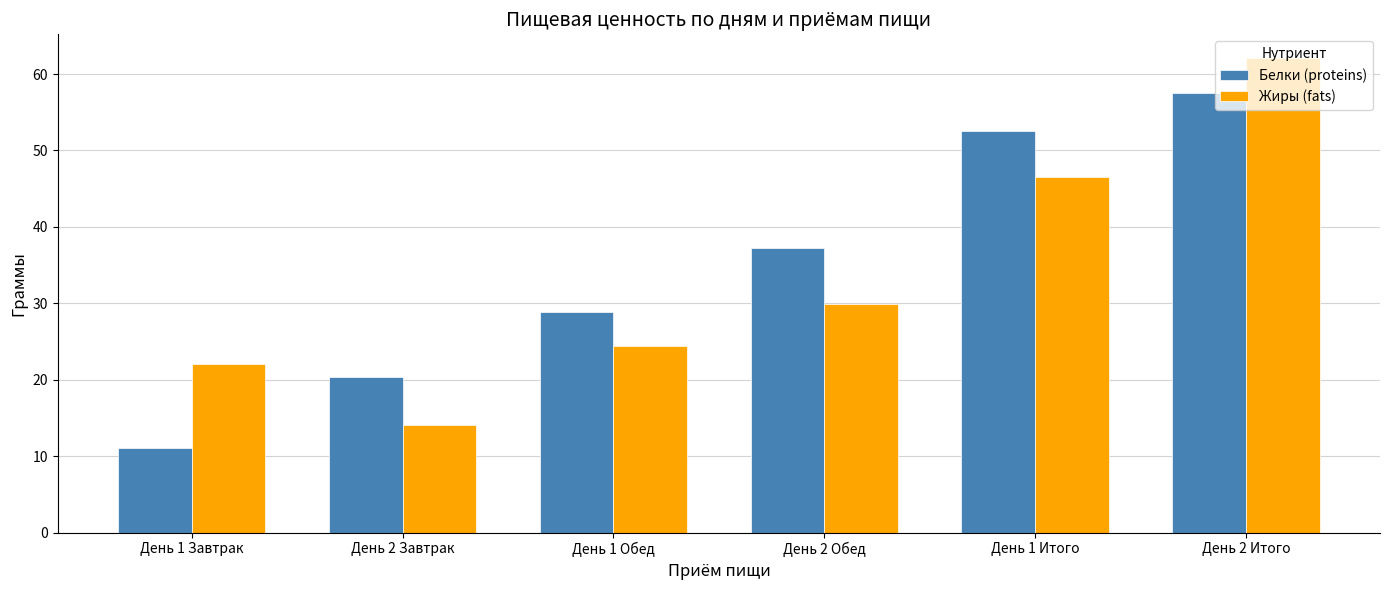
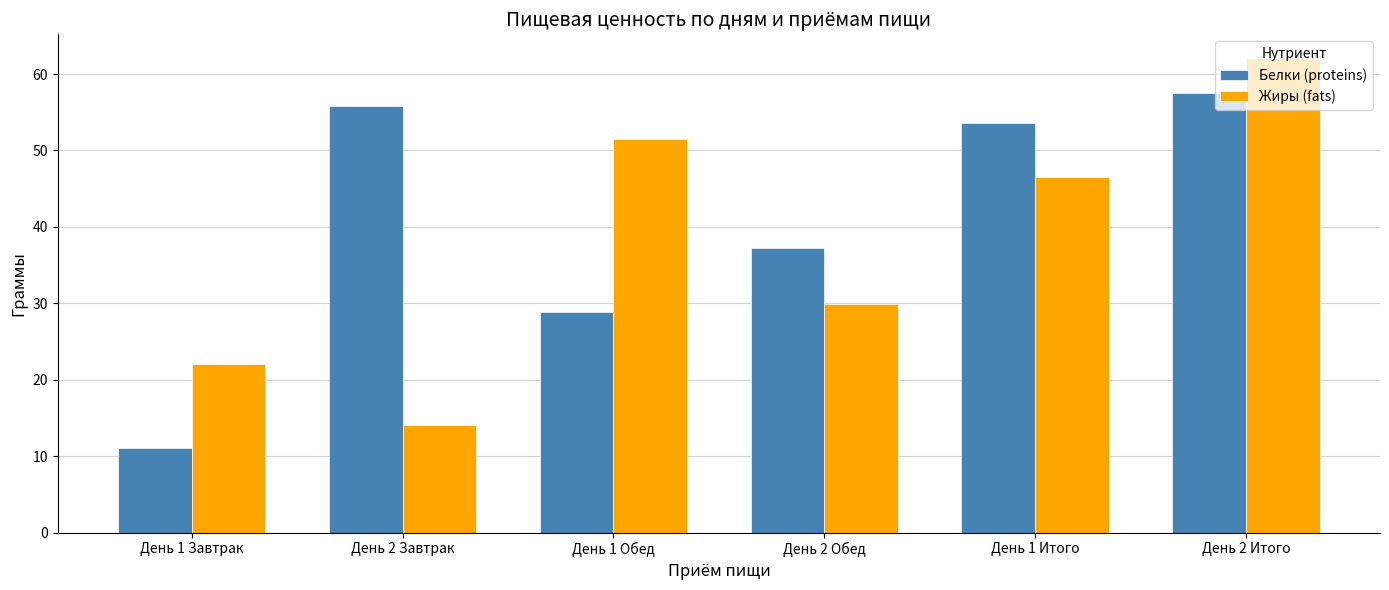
Белки (proteins), День 2 Завтрак: 20 -> 56
Жиры (fats), День 1 Обед: 24 -> 51
Белки (proteins), День 1 Итого: 53 -> 54
